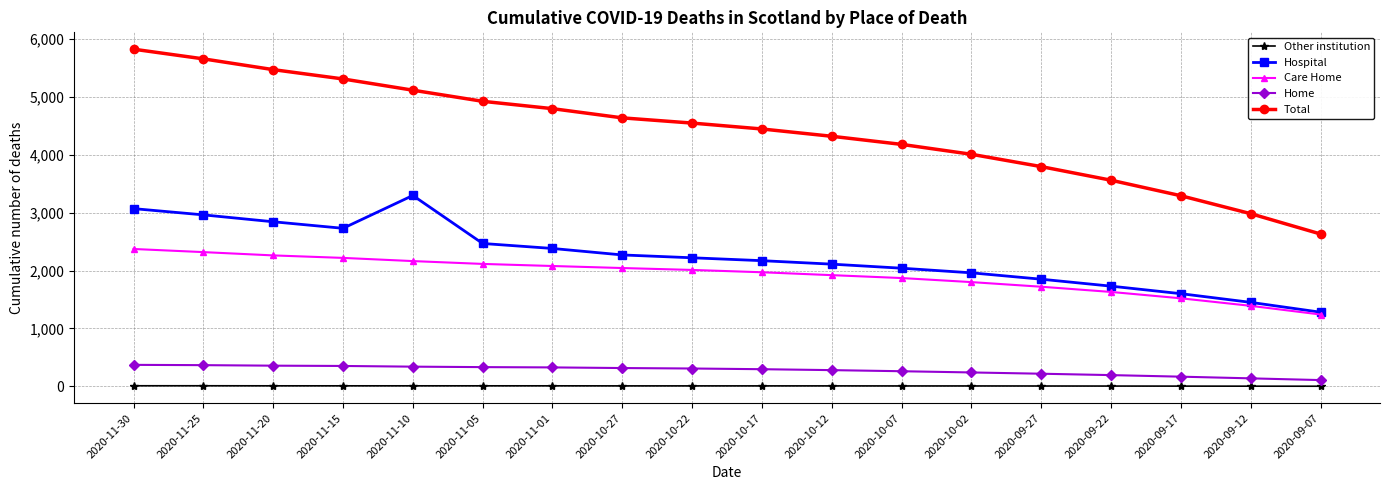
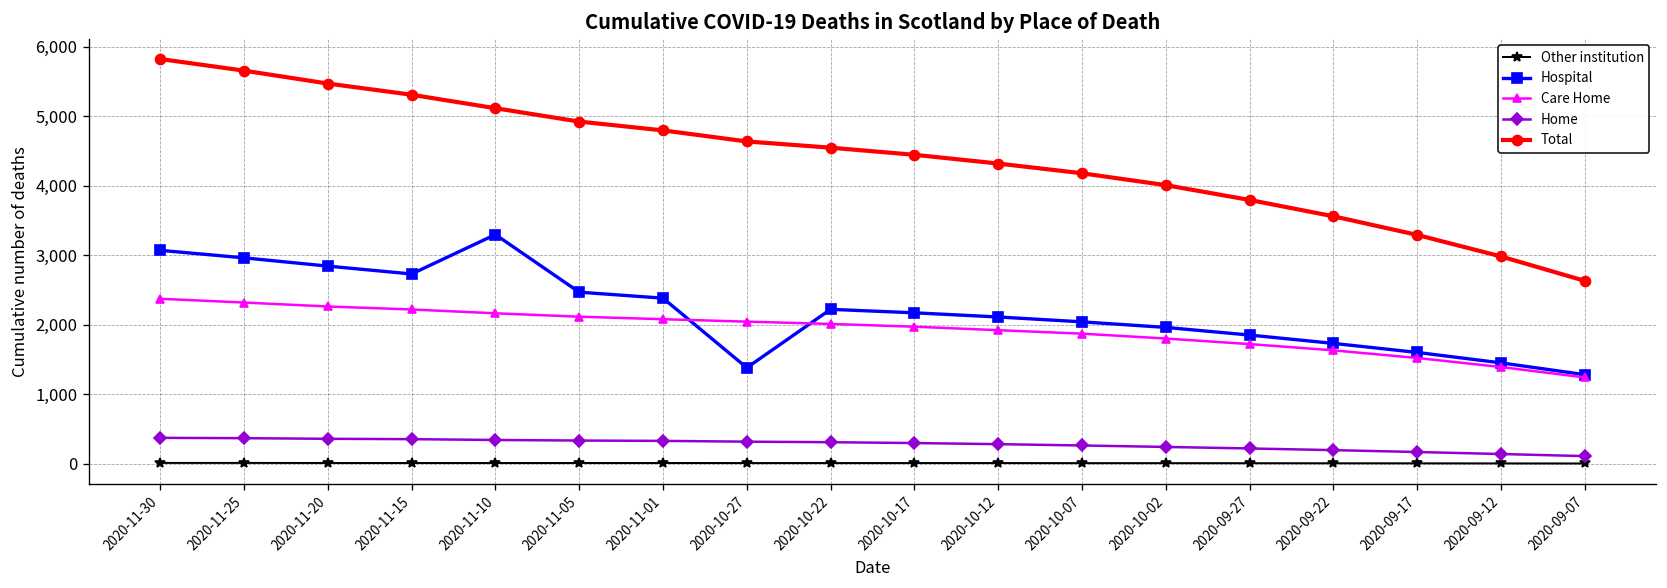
Hospital, 2020-10-27: 2,300 -> 1,400
